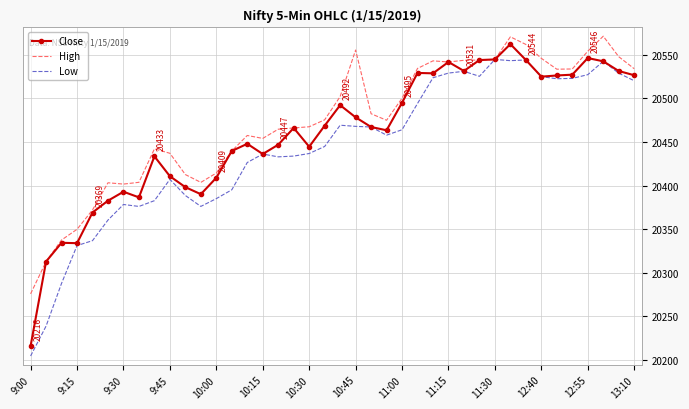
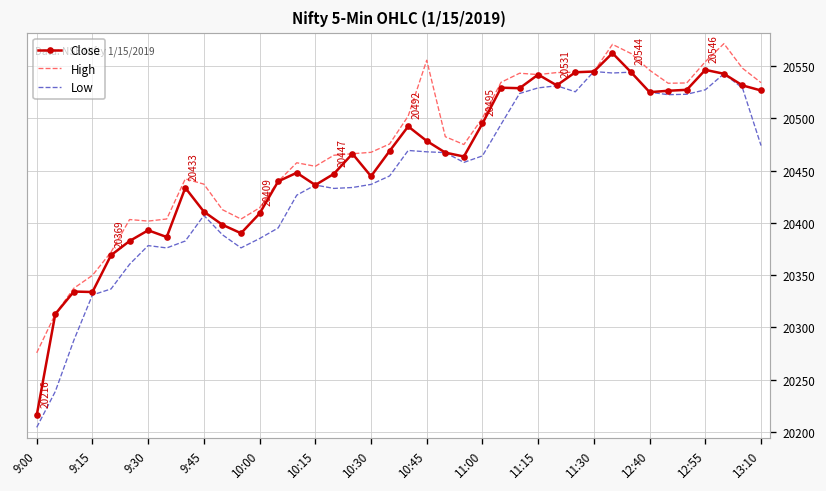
Low, 13:10: 20520 -> 20470
